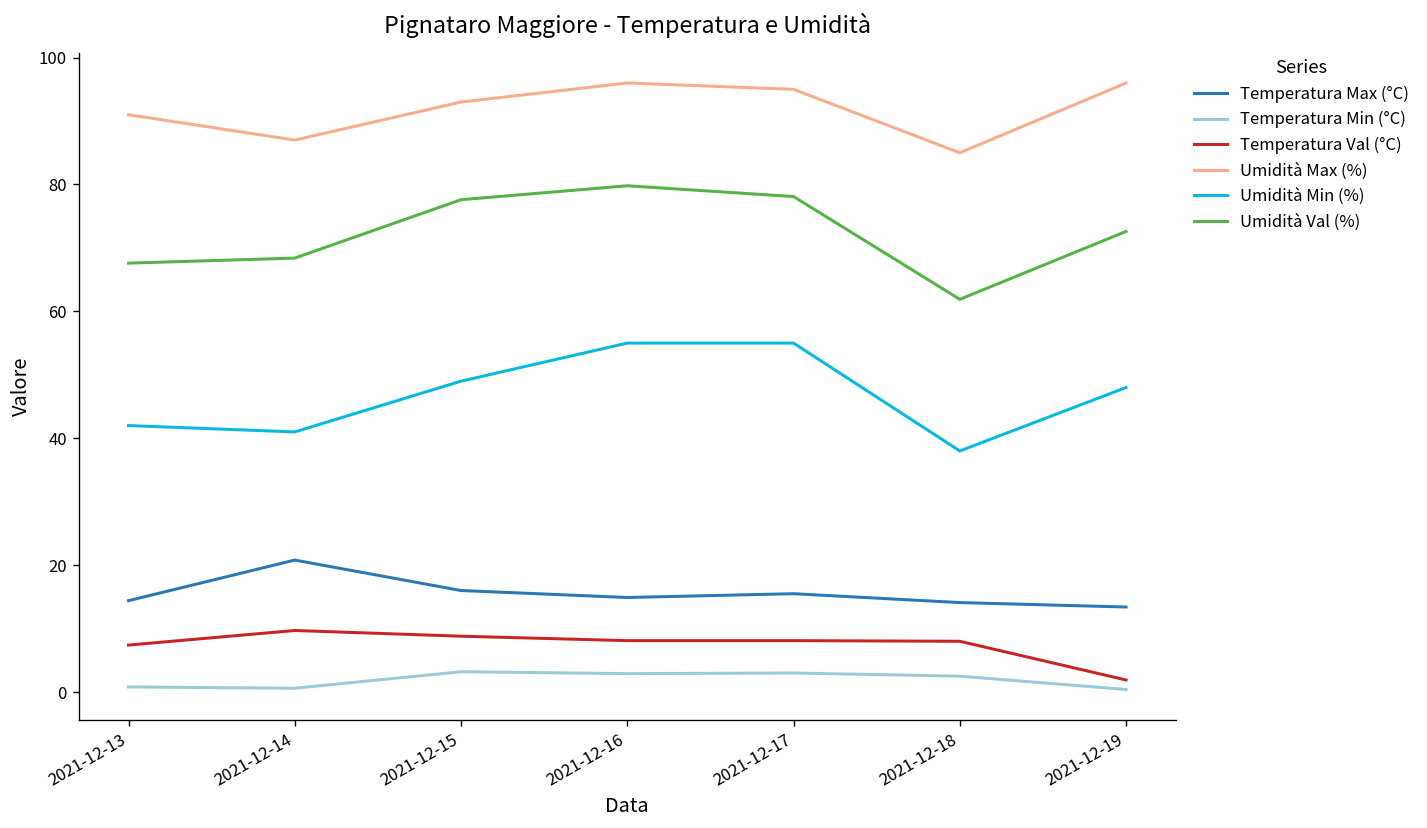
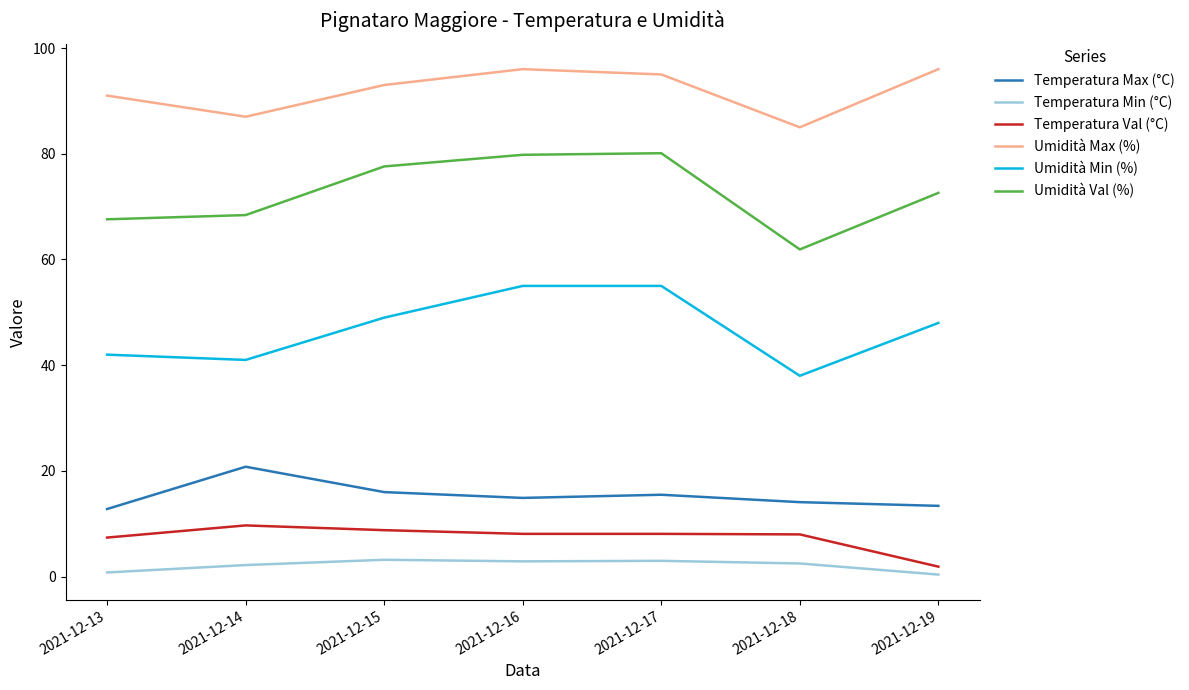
Temperatura Max (°C), 2021-12-13: 14 -> 13
Temperatura Min (°C), 2021-12-14: 1 -> 2
Umidità Val (%), 2021-12-17: 78 -> 80
